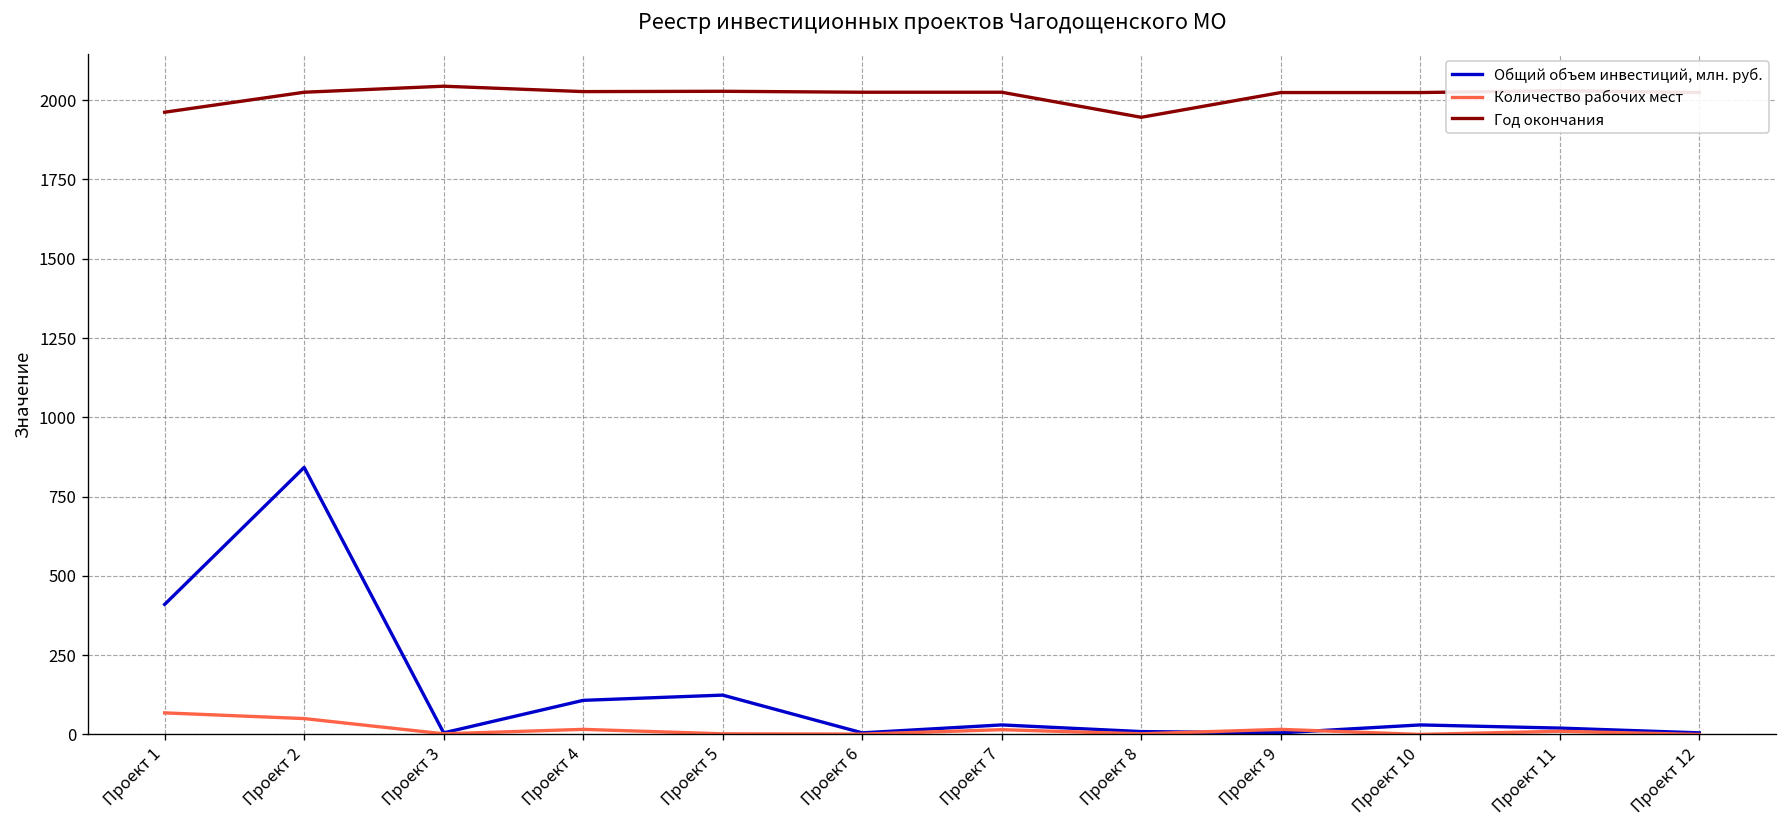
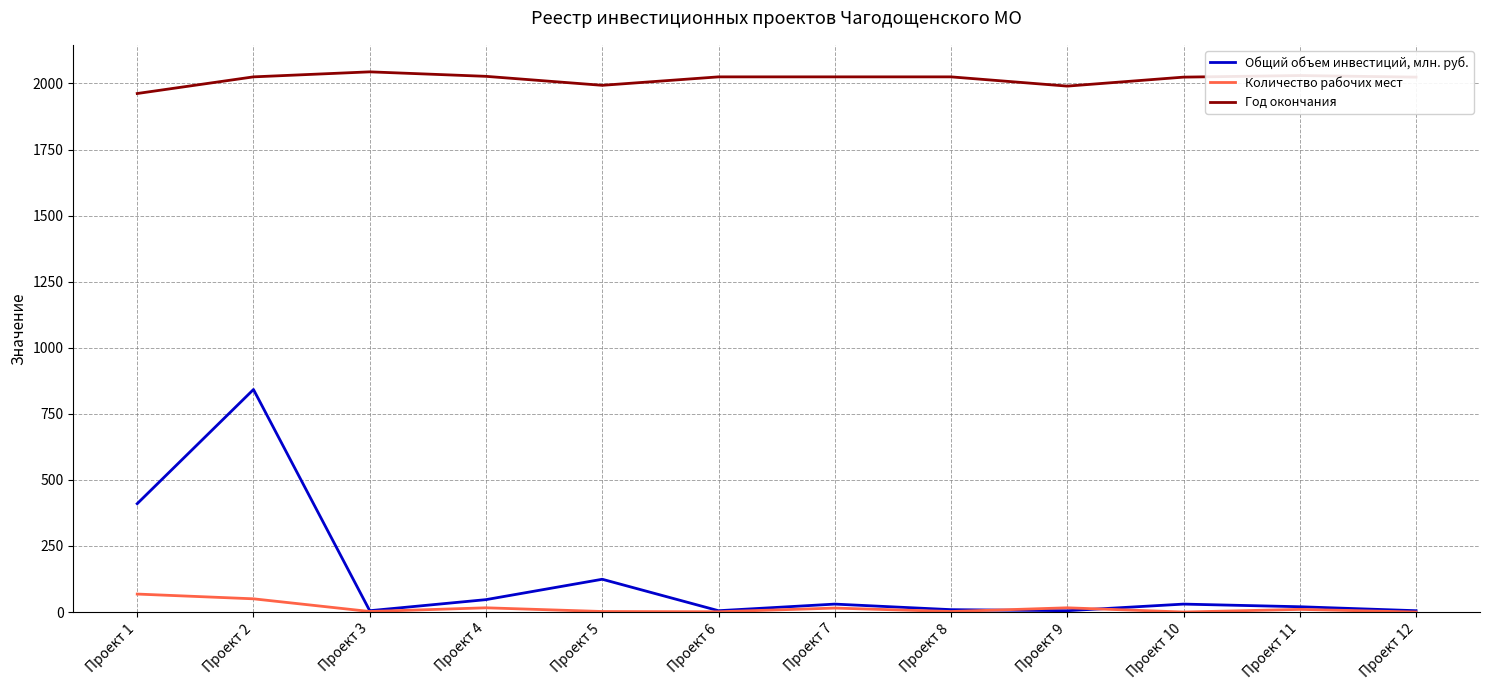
Общий объем инвестиций, млн. руб., Проект 4: 110 -> 50
Год окончания, Проект 5: 2030 -> 1990
Год окончания, Проект 8: 1950 -> 2030
Год окончания, Проект 9: 2020 -> 1990
